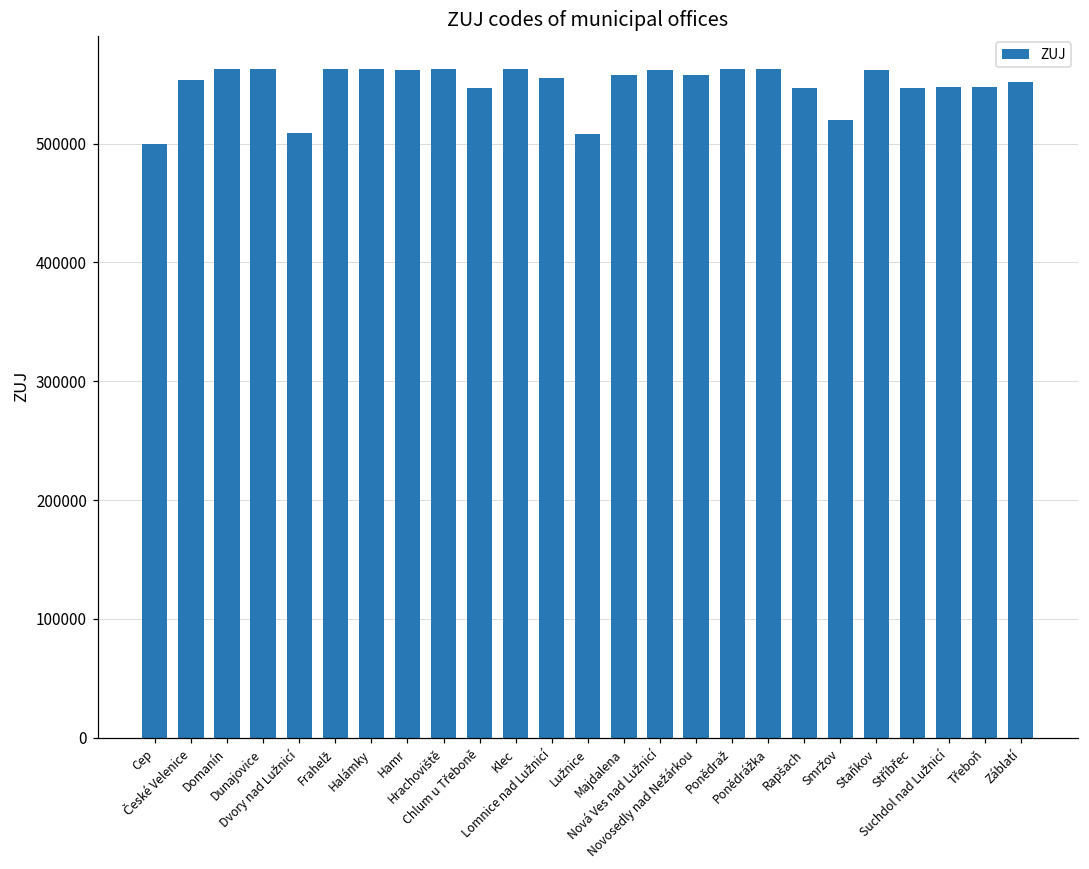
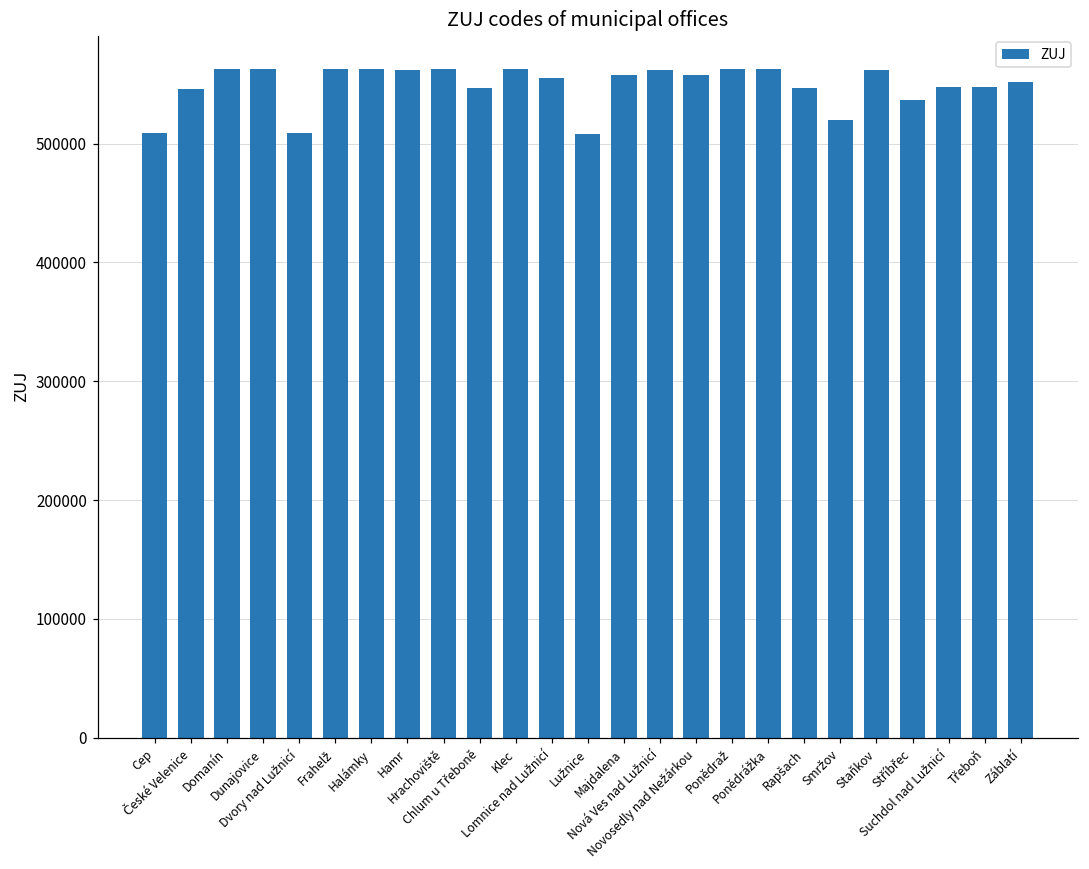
Cep: 500000 -> 509000
České Velenice: 554000 -> 546000
Stříbřec: 547000 -> 537000
